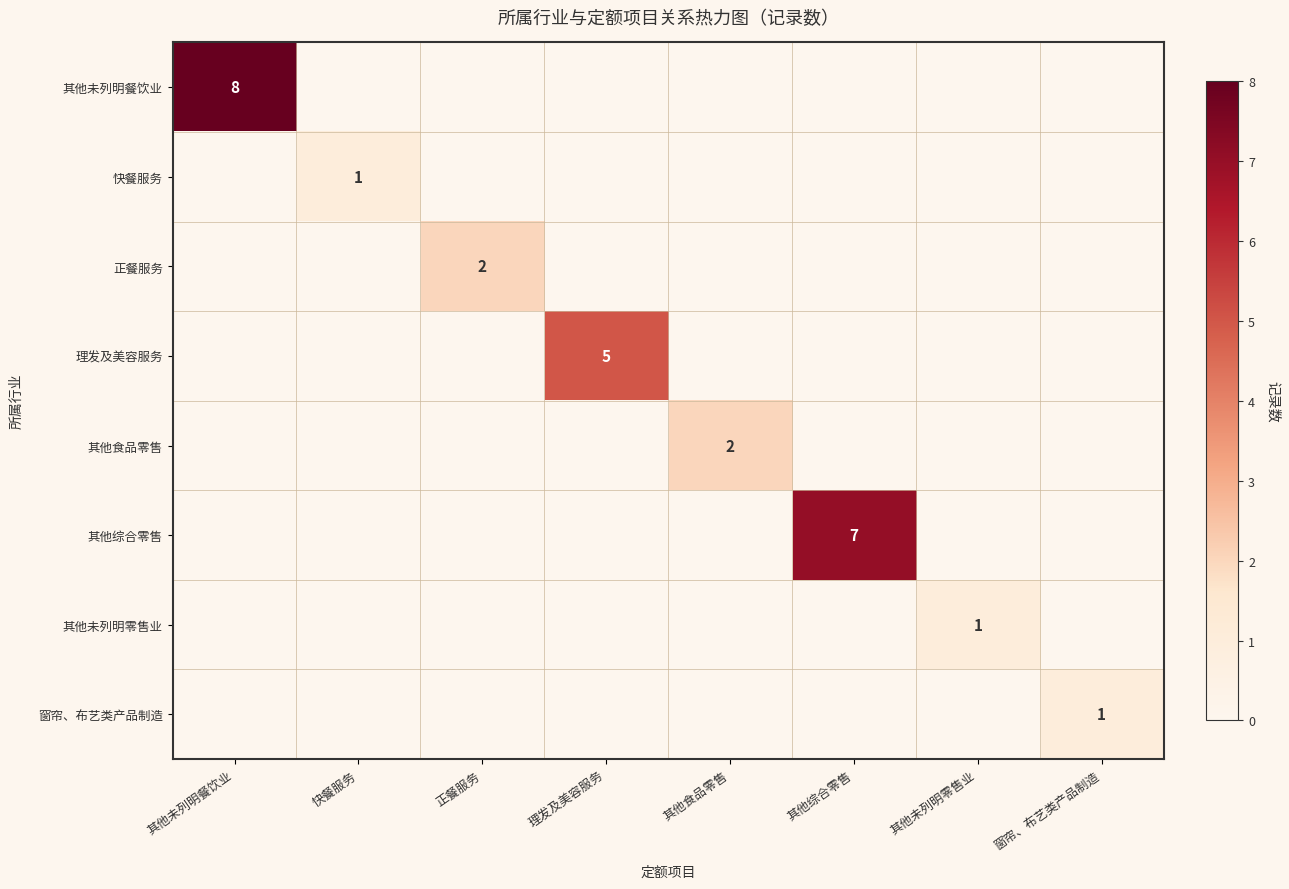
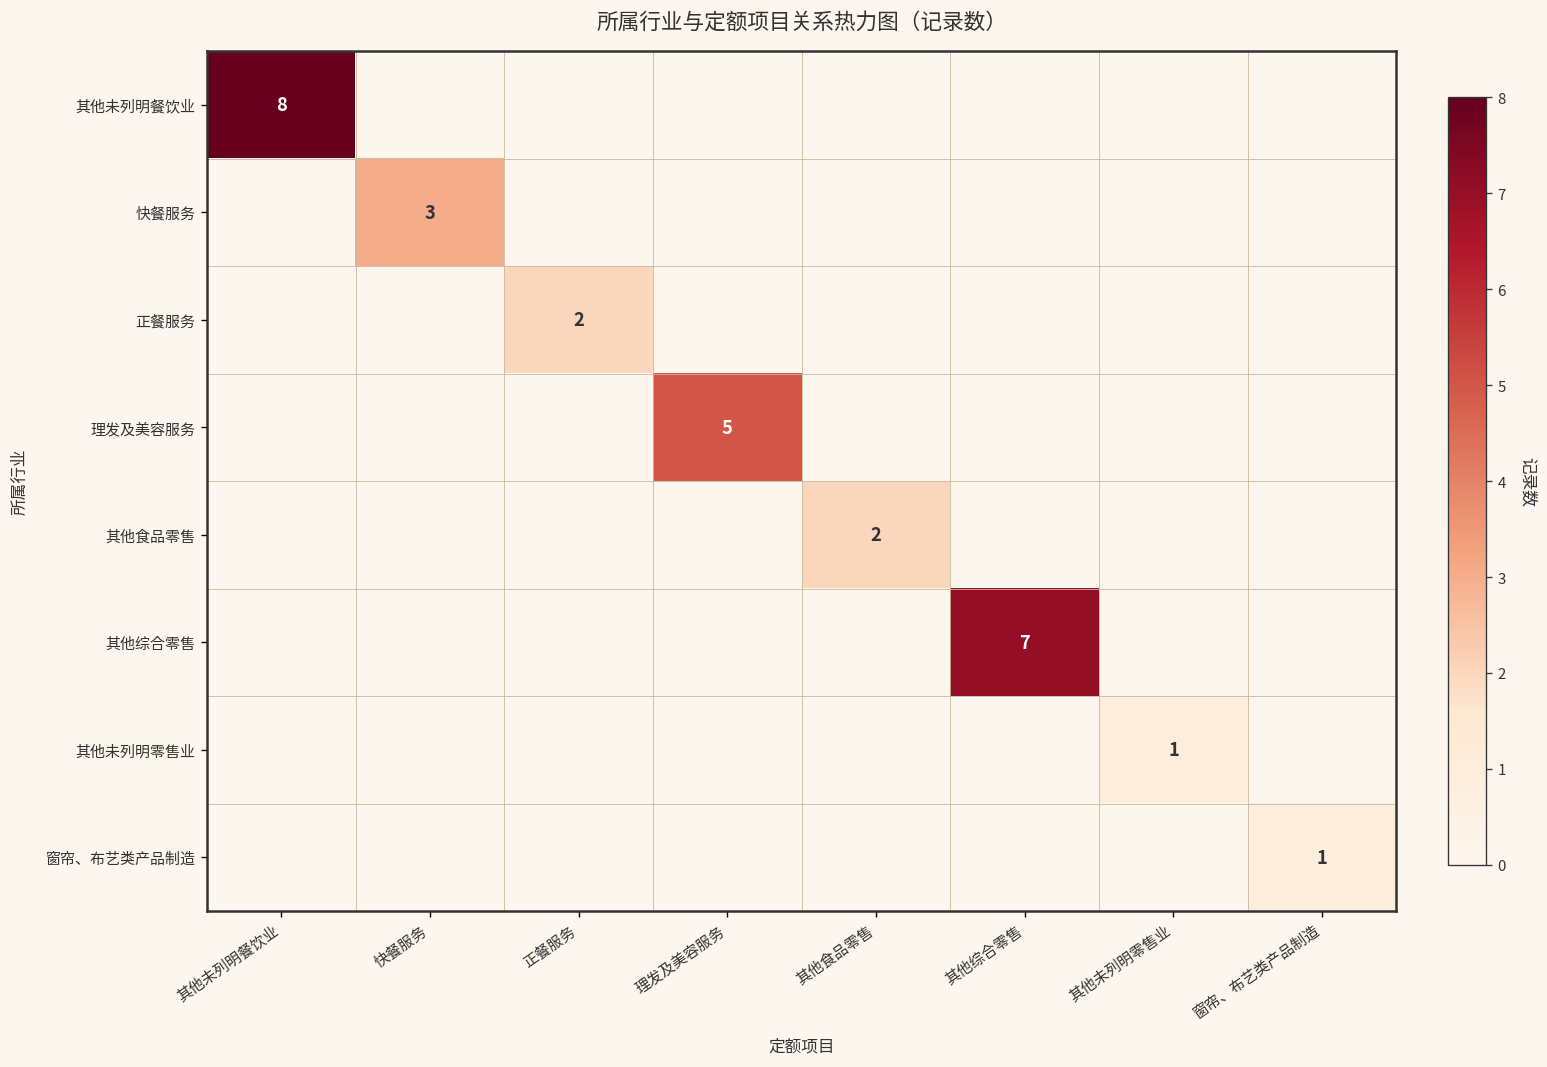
快餐服务, 快餐服务: 1 -> 3
